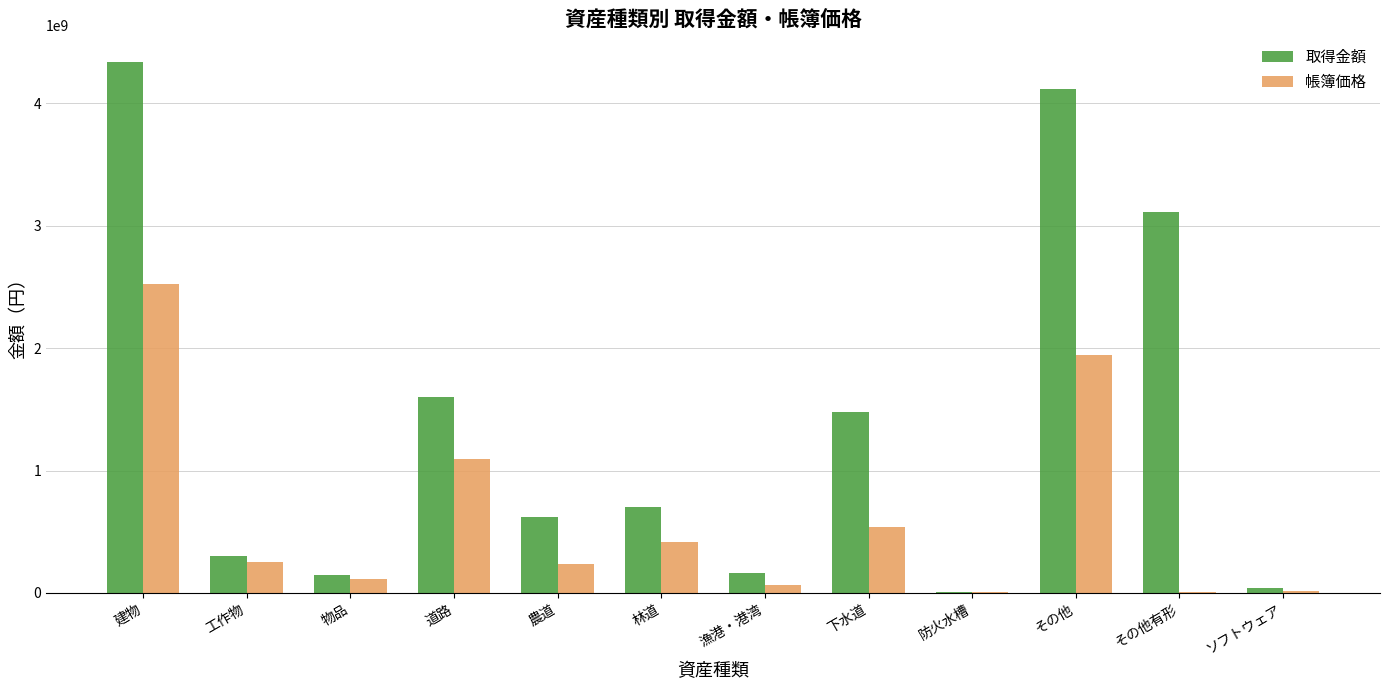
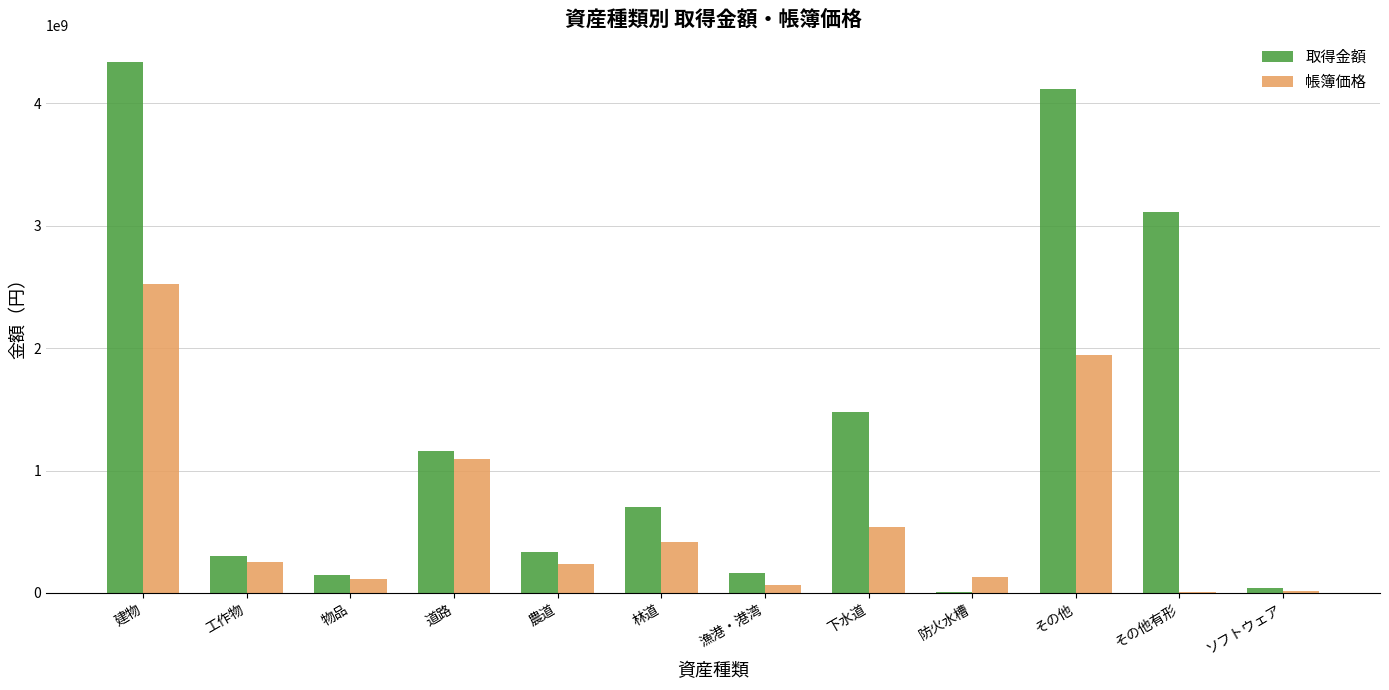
取得金額, 道路: 1600000000 -> 1160000000
取得金額, 農道: 620000000 -> 330000000
帳簿価格, 防火水槽: 10000000 -> 130000000
